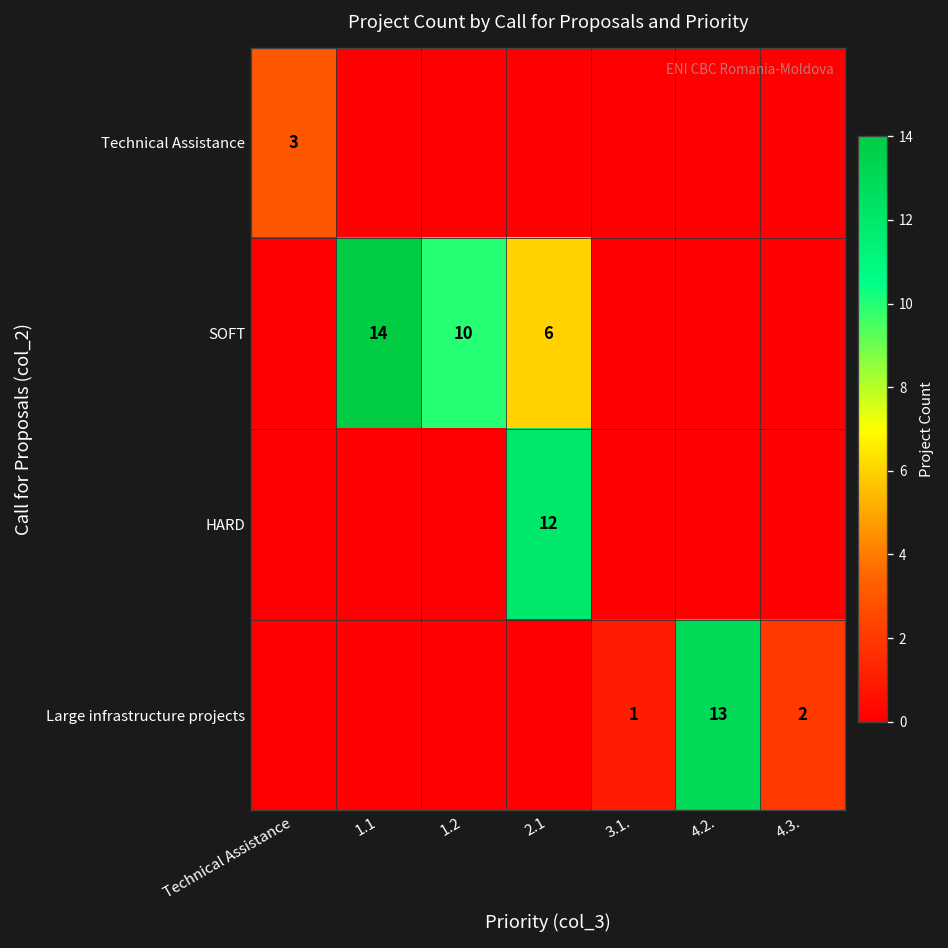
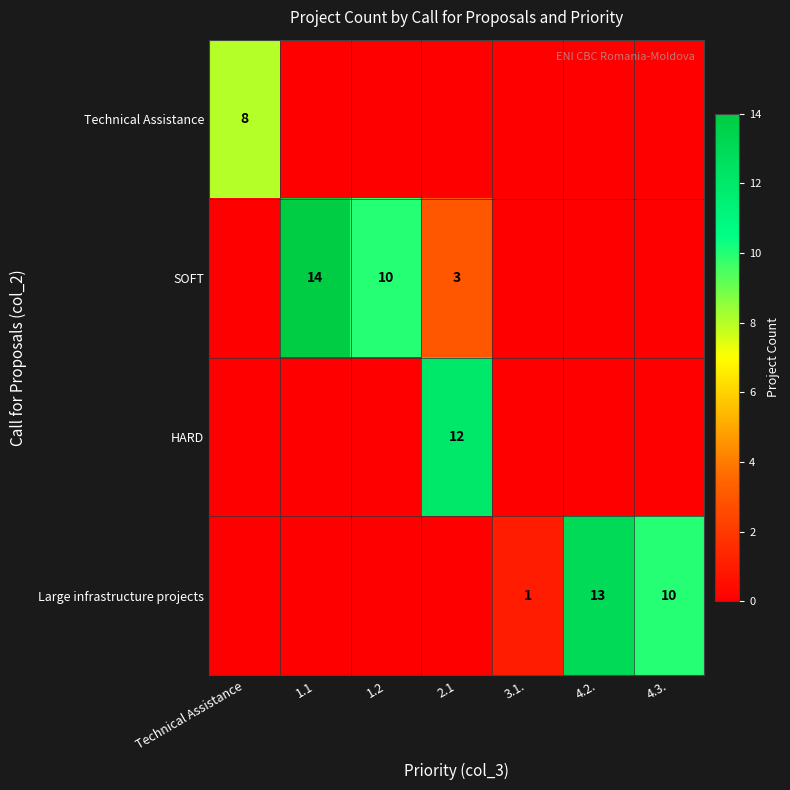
Technical Assistance, Technical Assistance: 3 -> 8
SOFT, 2.1: 6 -> 3
Large infrastructure projects, 4.3.: 2 -> 10
